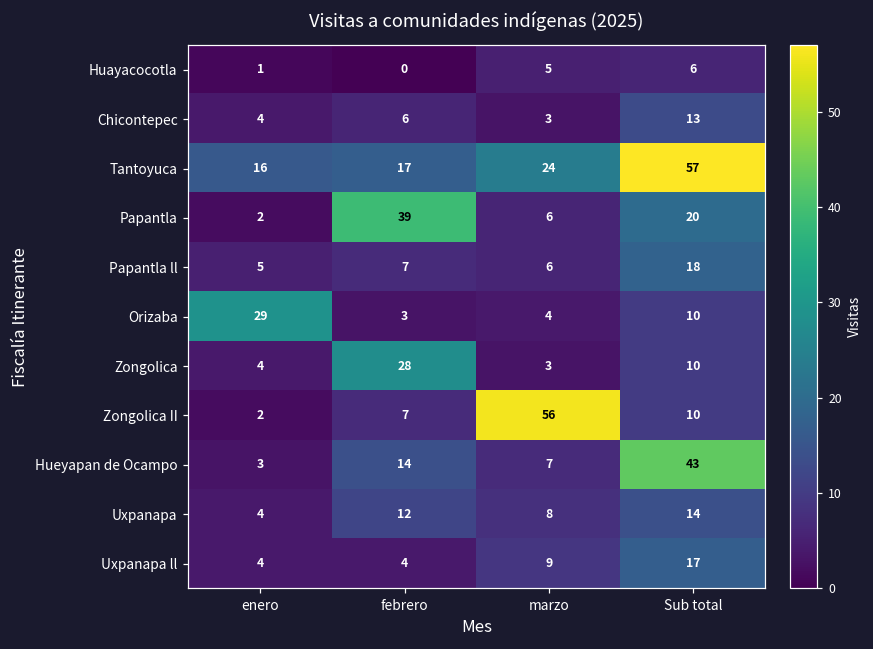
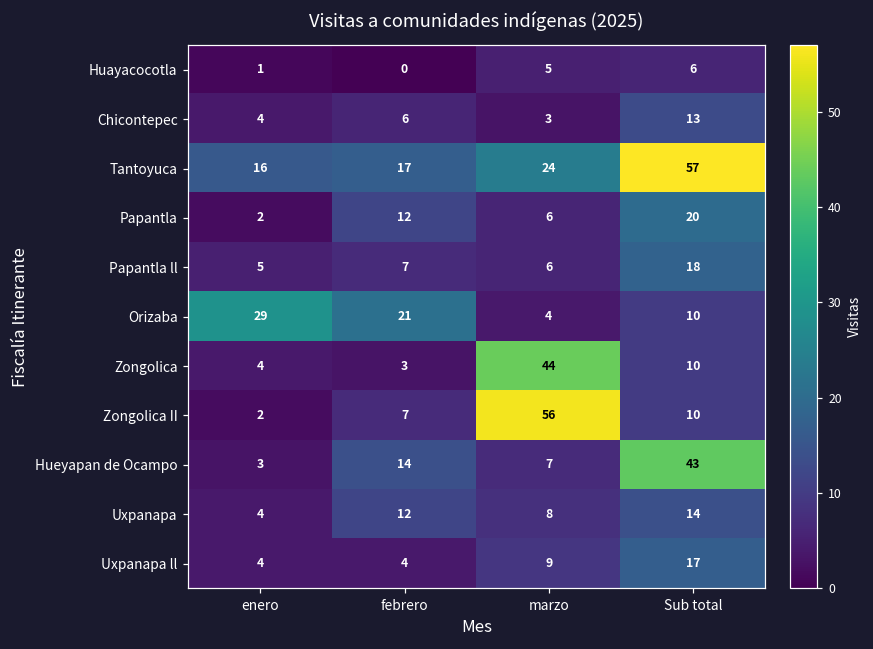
Papantla, febrero: 39 -> 12
Orizaba, febrero: 3 -> 21
Zongolica, febrero: 28 -> 3
Zongolica, marzo: 3 -> 44
